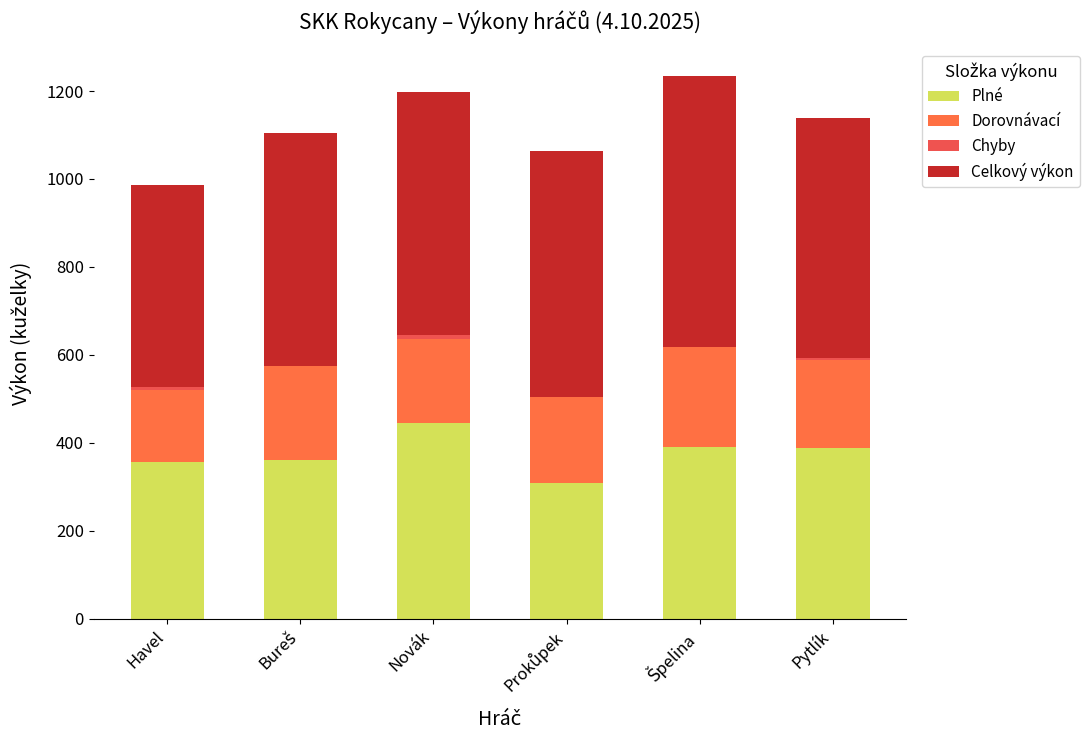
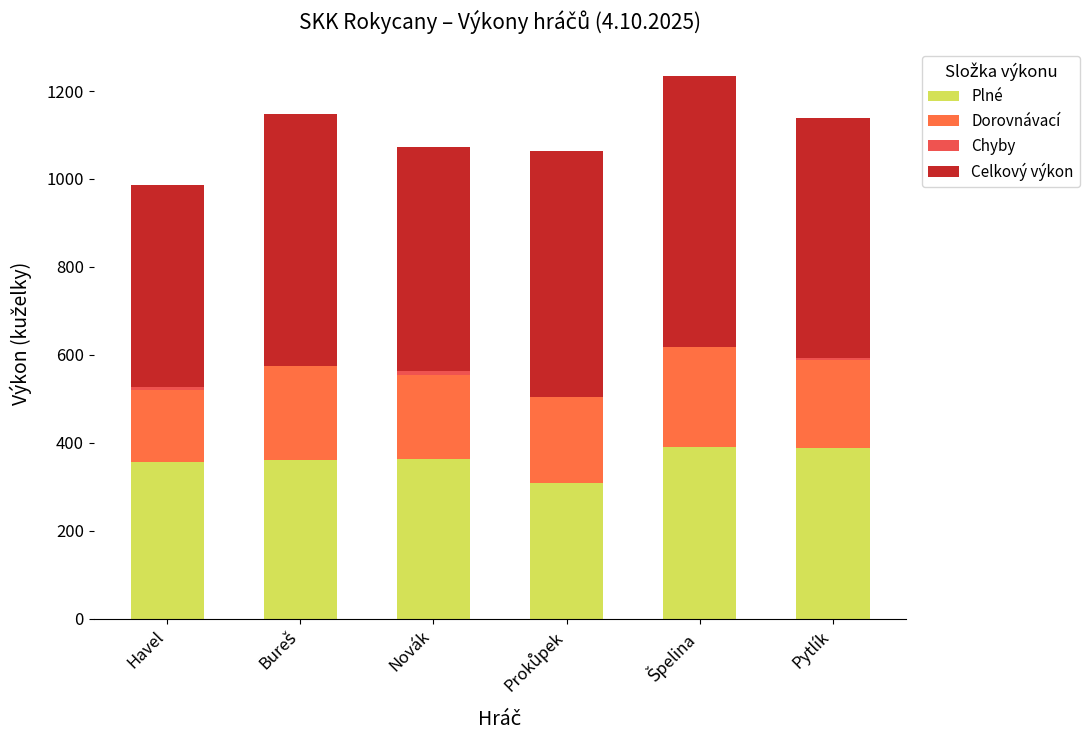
Celkový výkon, Bureš: 530 -> 570
Plné, Novák: 450 -> 360
Celkový výkon, Novák: 550 -> 510
